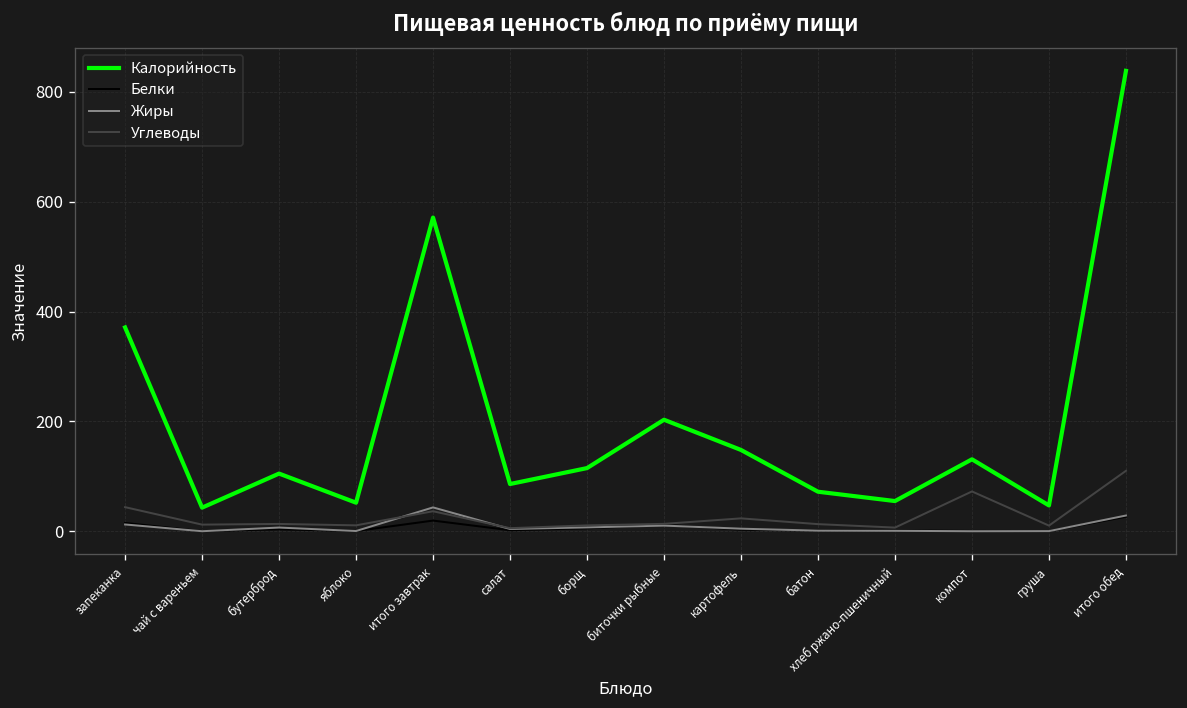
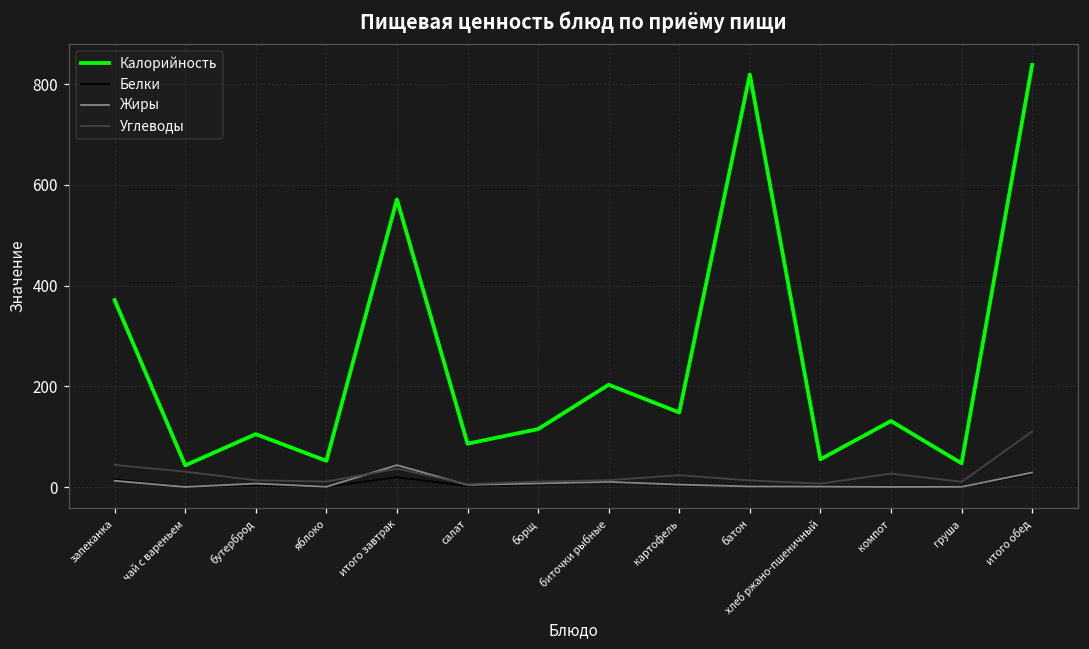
Углеводы, чай с вареньем: 10 -> 30
Калорийность, батон: 70 -> 820
Углеводы, компот: 70 -> 30
